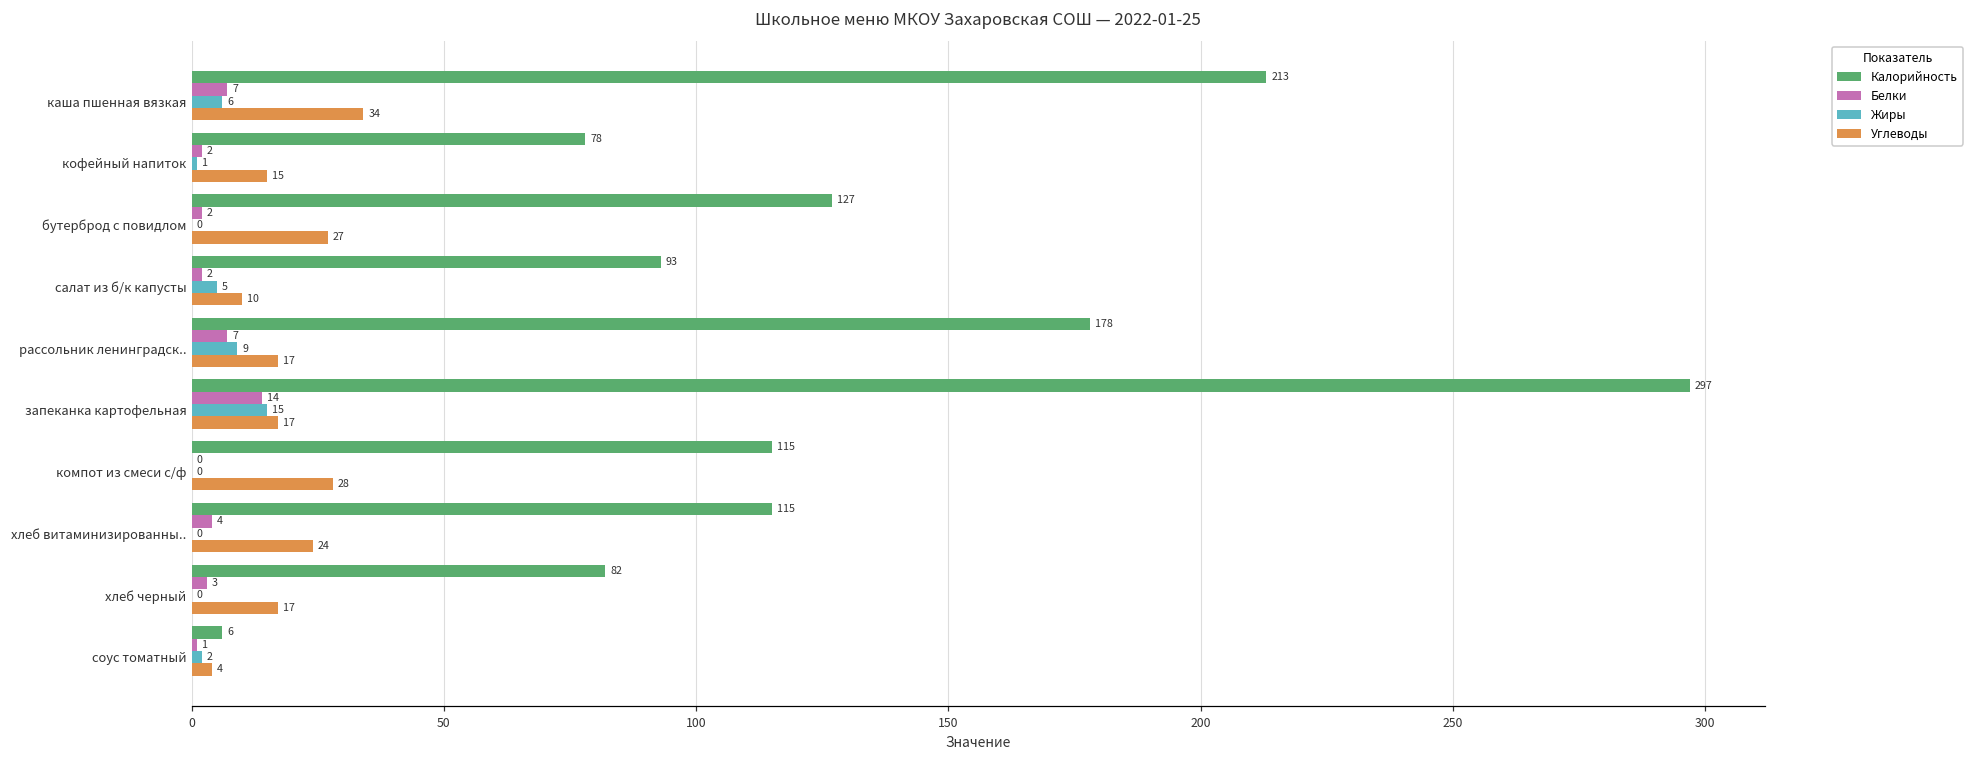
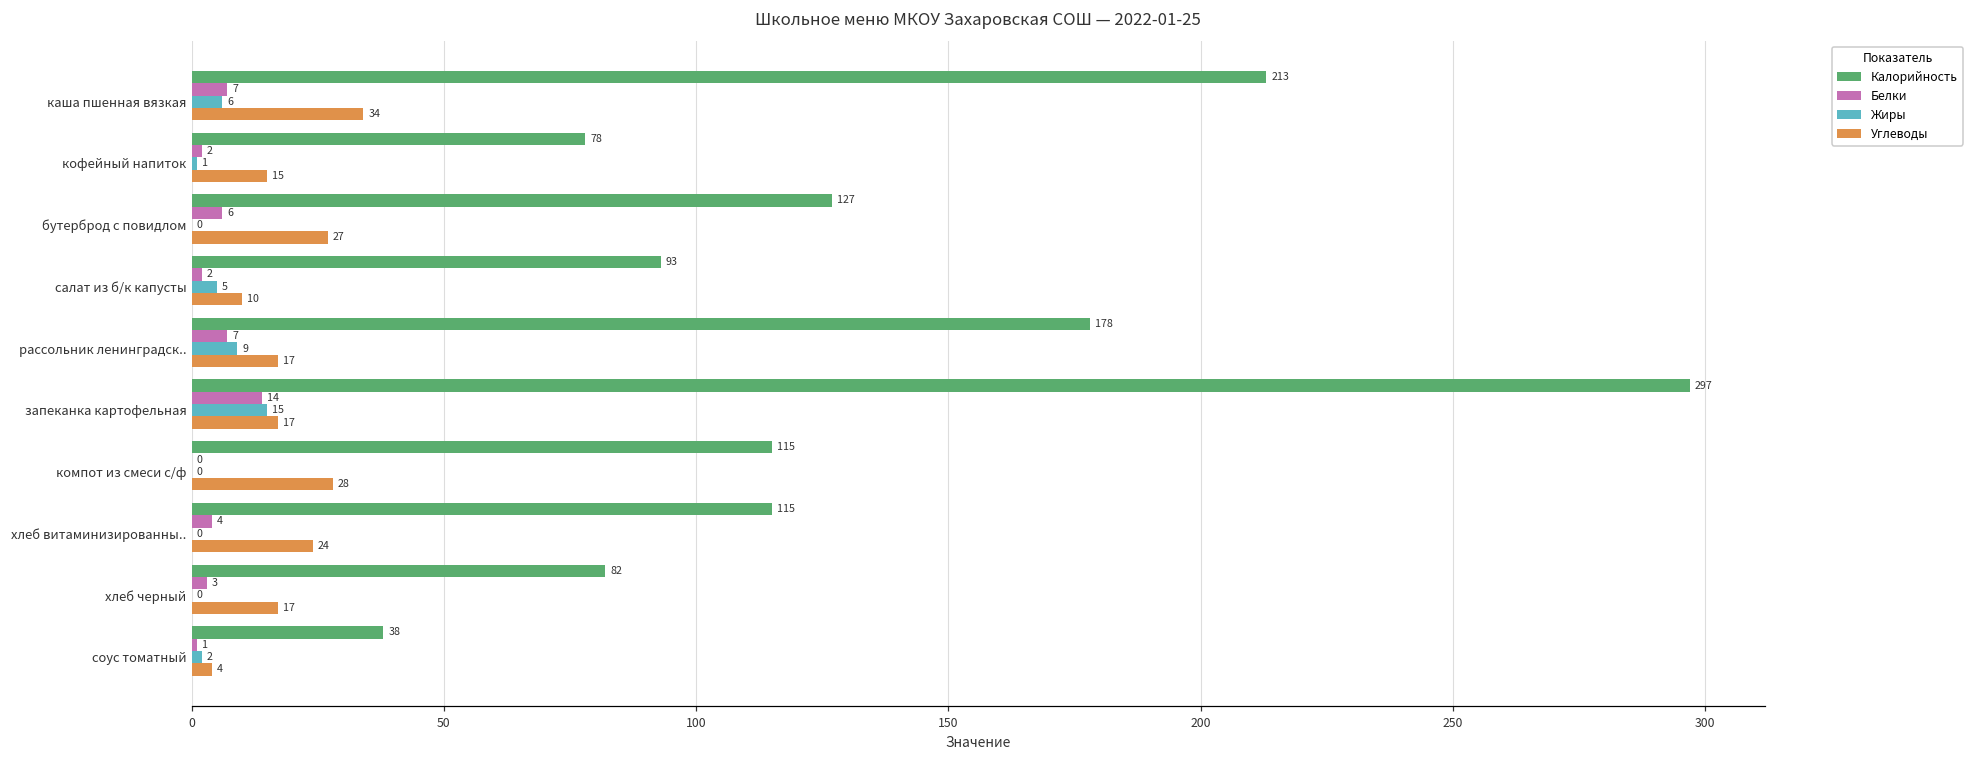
Белки, бутерброд с повидлом: 2 -> 6
Калорийность, соус томатный: 6 -> 38
